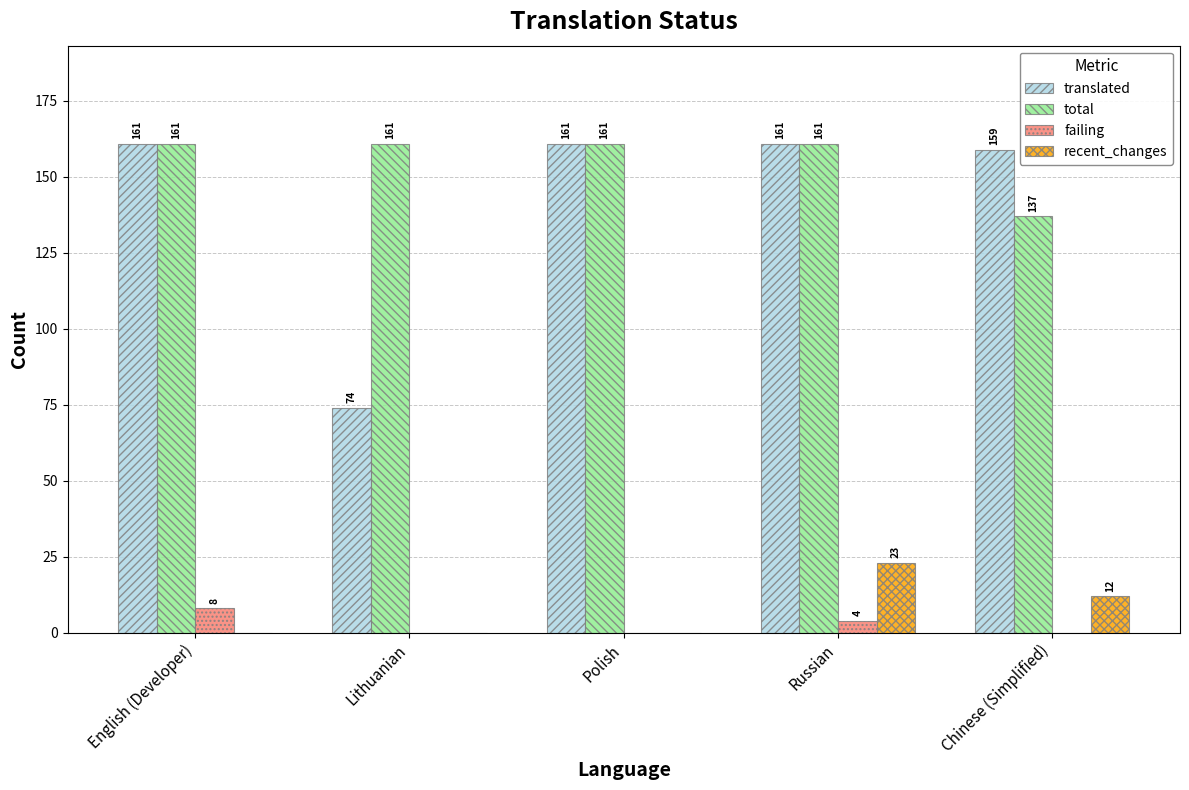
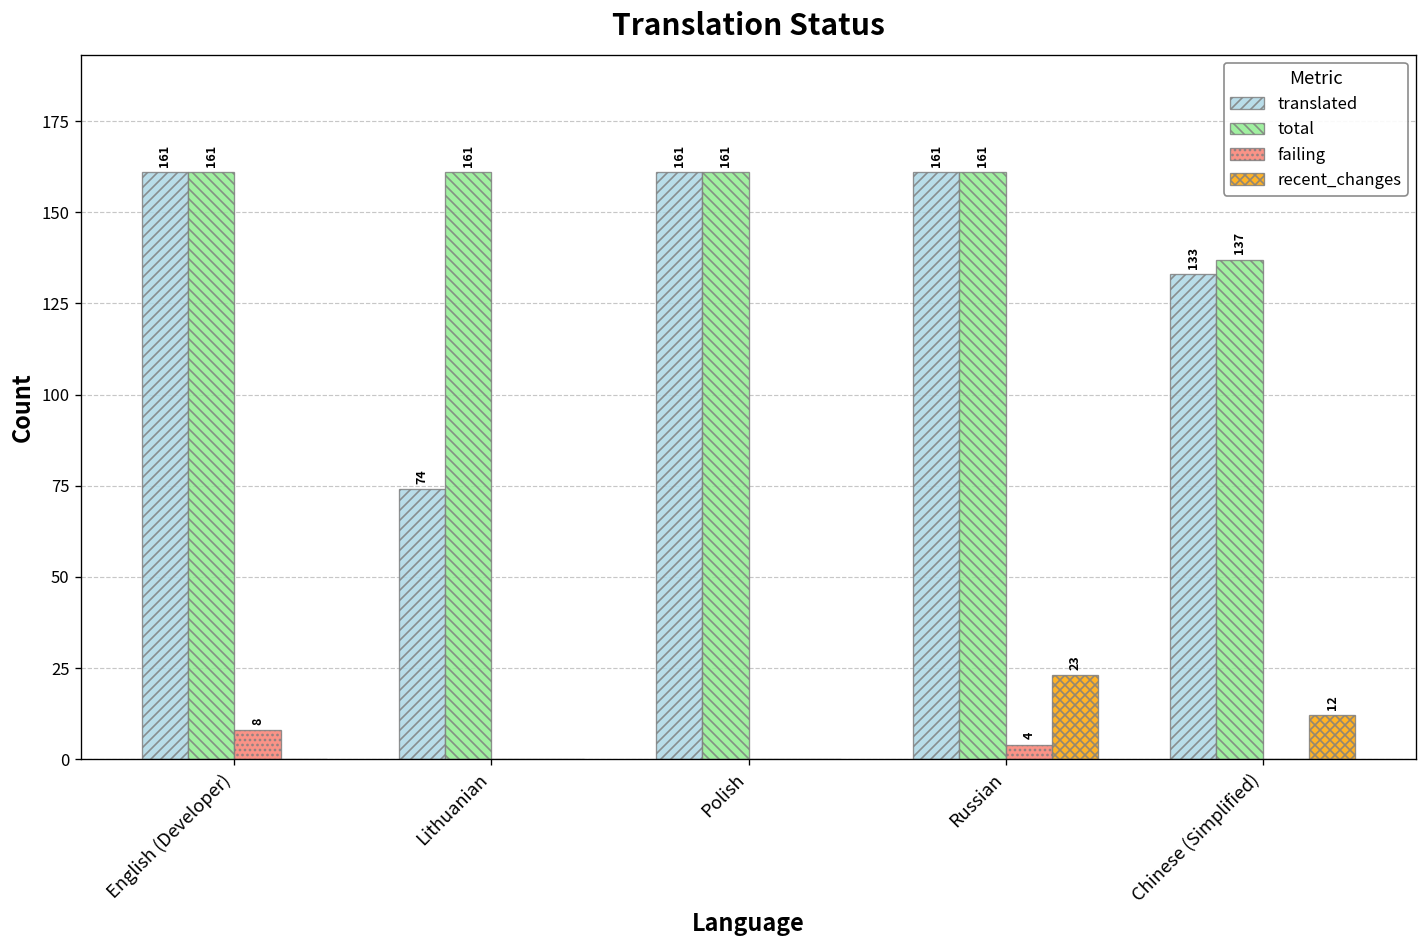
translated, Chinese (Simplified): 159 -> 133
